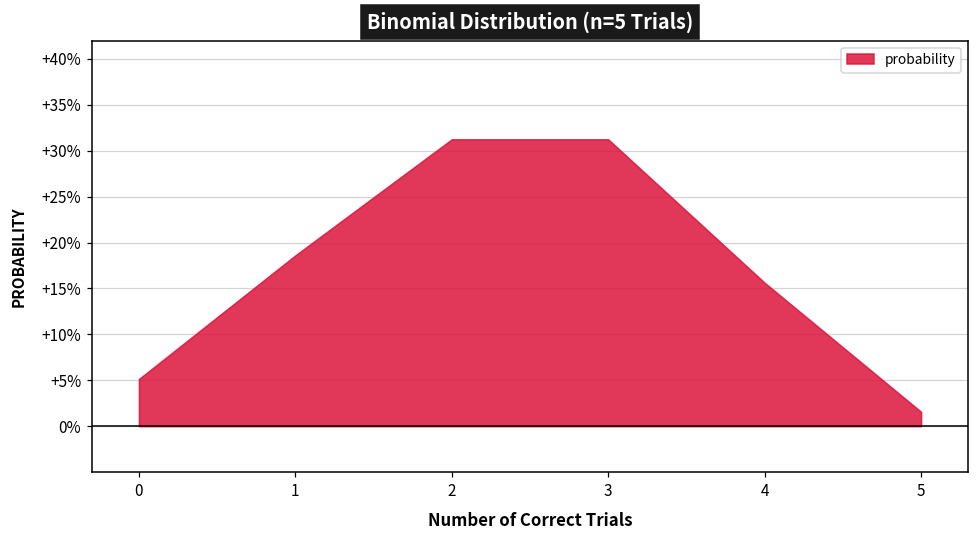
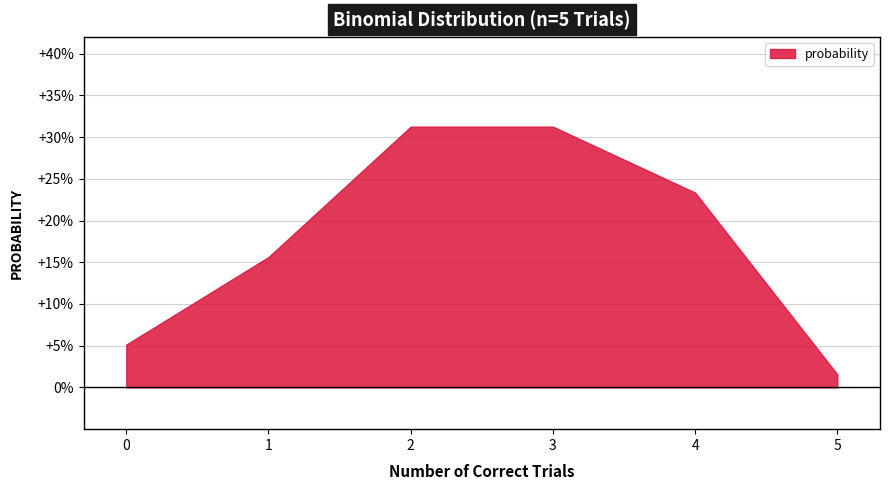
1: +19% -> +16%
4: +16% -> +23%
